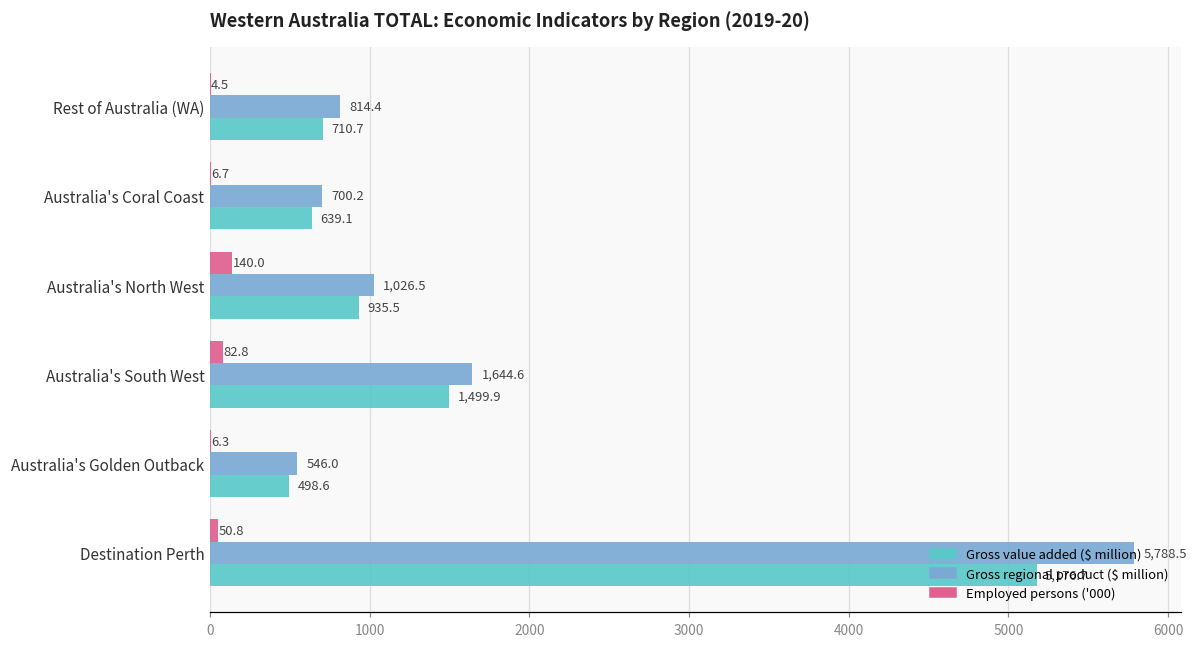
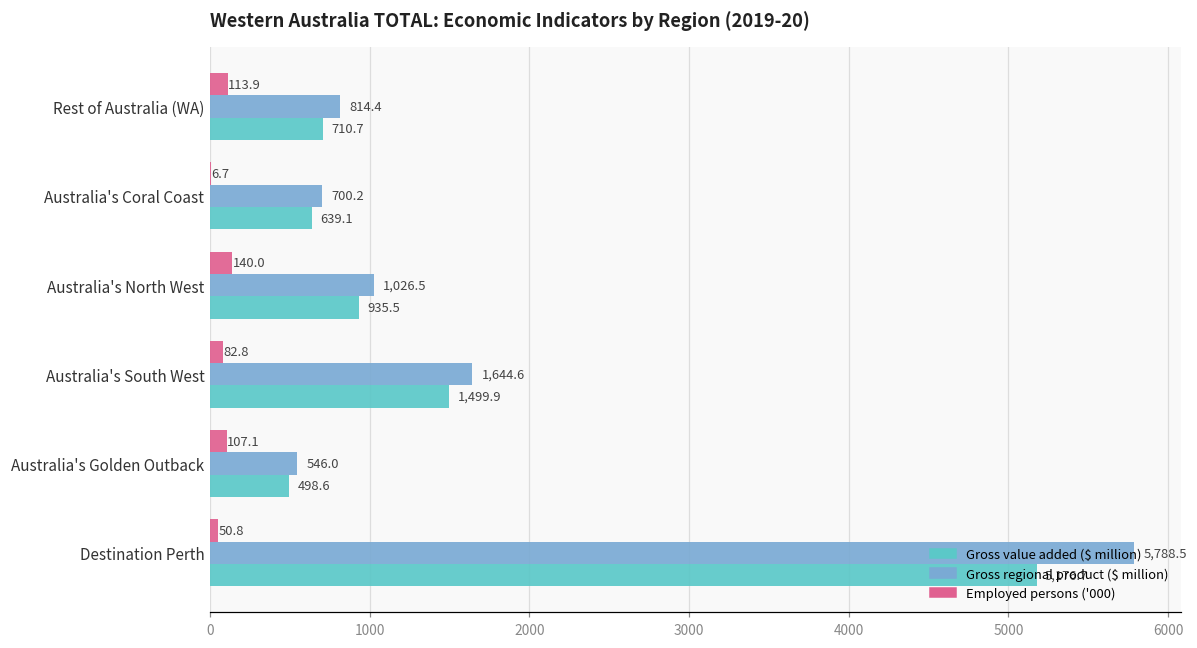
Employed persons ('000), Rest of Australia (WA): 4.5 -> 113.9
Employed persons ('000), Australia's Golden Outback: 6.3 -> 107.1
